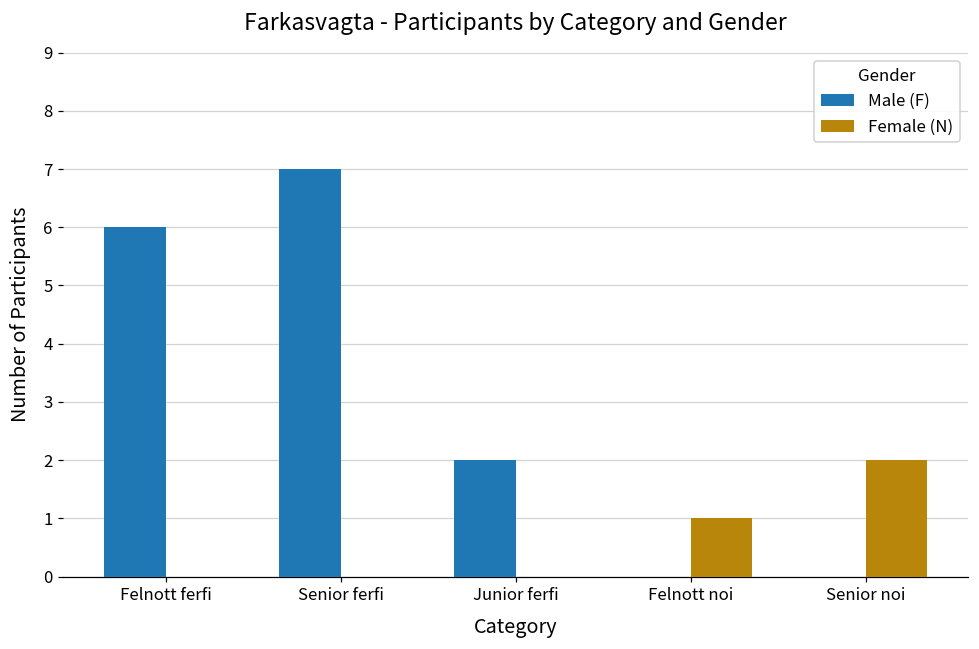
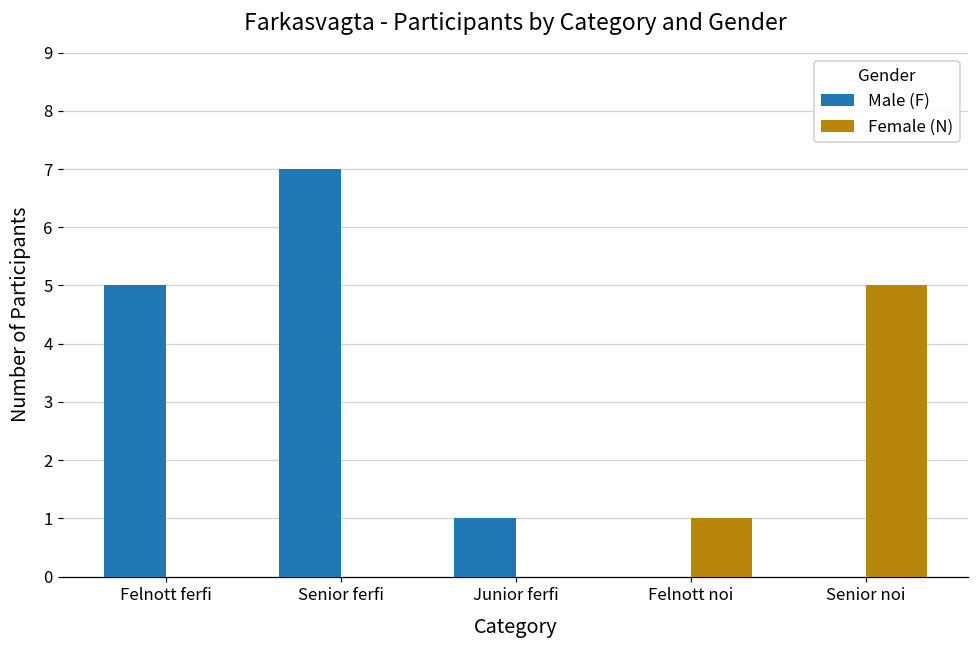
Male (F), Felnott ferfi: 6 -> 5
Male (F), Junior ferfi: 2 -> 1
Female (N), Senior noi: 2 -> 5
